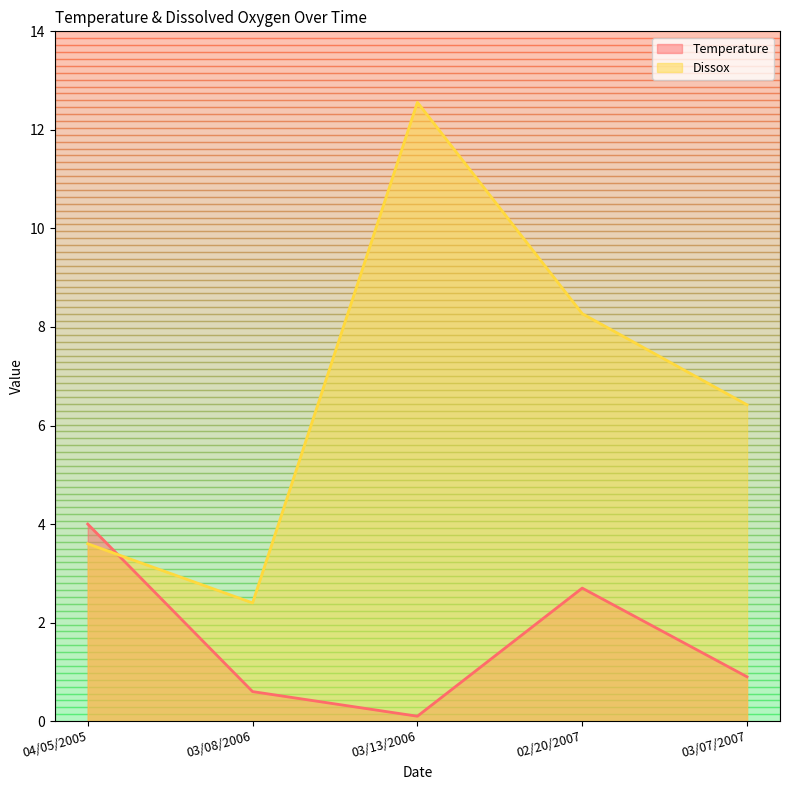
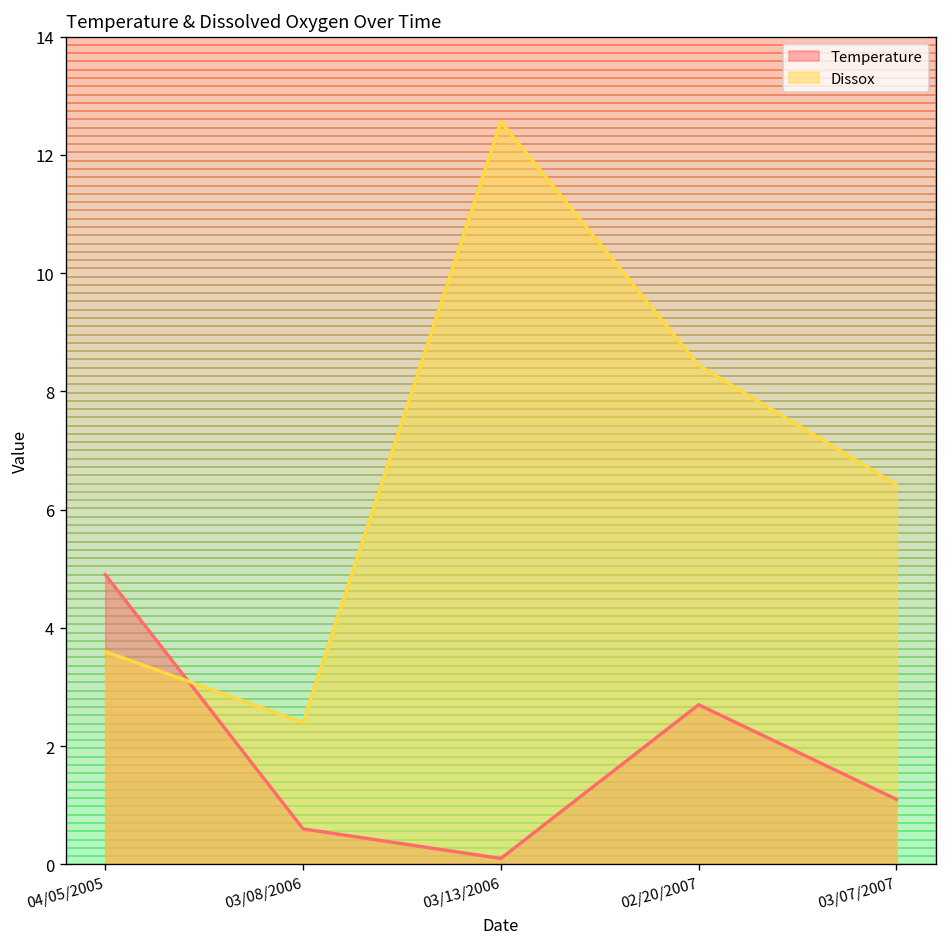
Temperature, 04/05/2005: 4.0 -> 4.9
Dissox, 02/20/2007: 8.3 -> 8.4
Temperature, 03/07/2007: 0.9 -> 1.1
